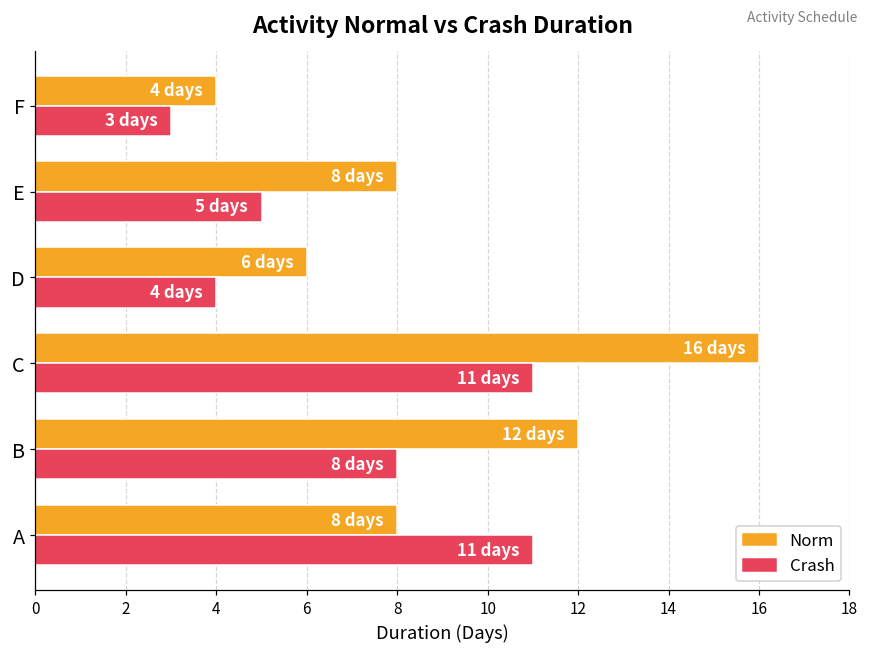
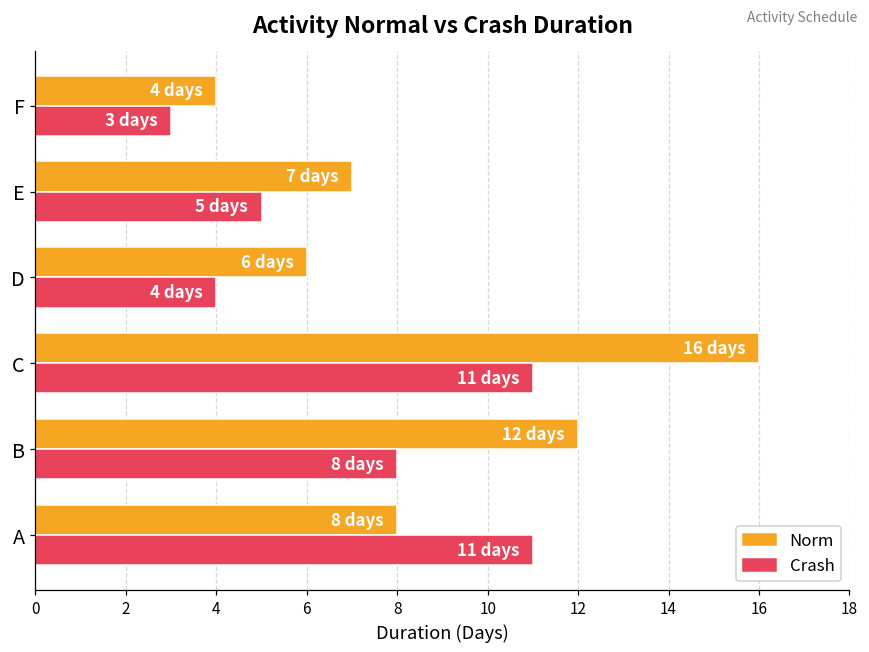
Norm, E: 8 -> 7
